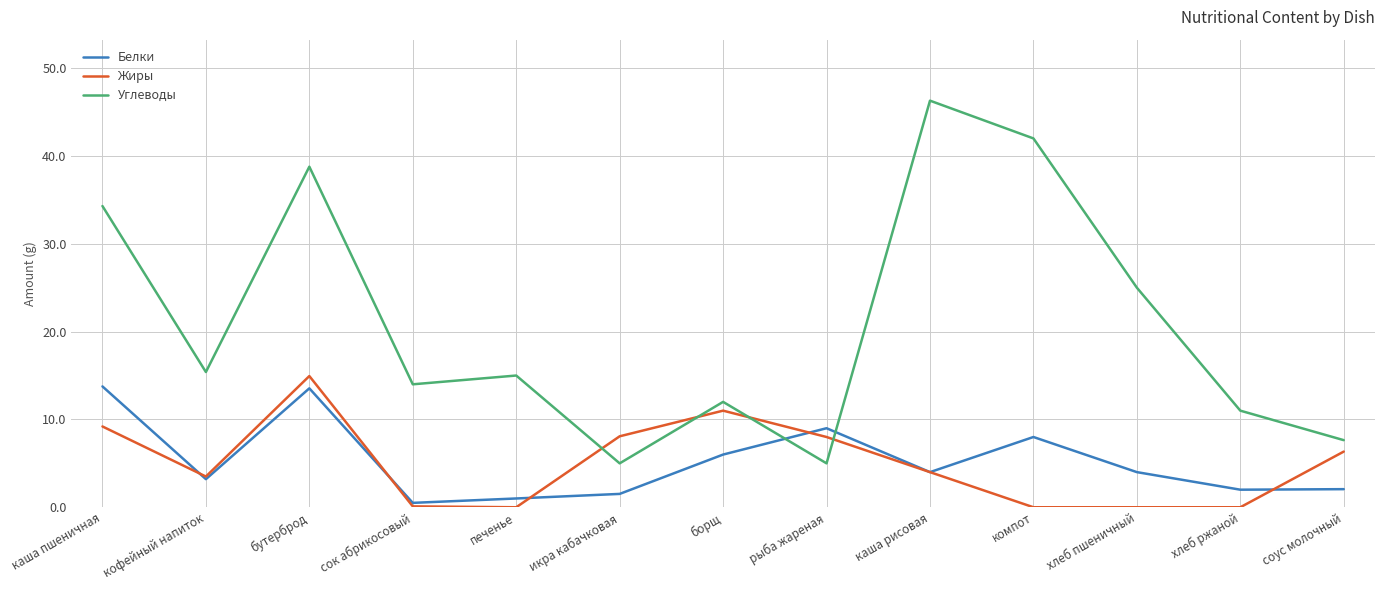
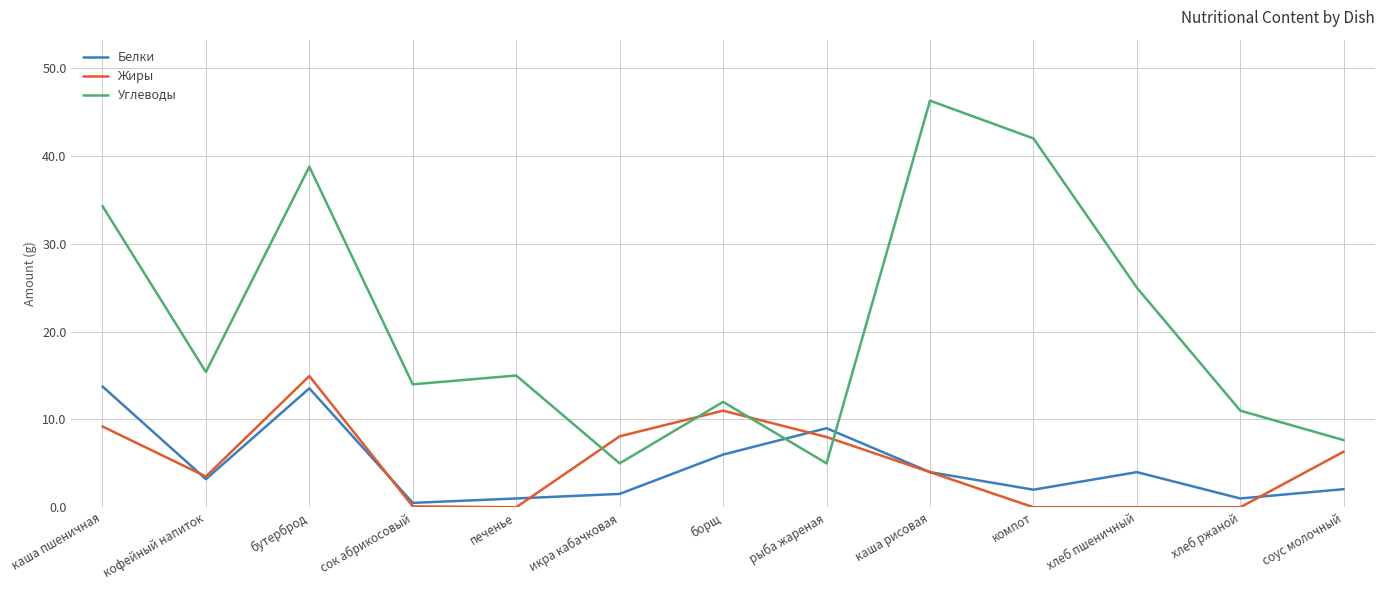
Белки, компот: 8 -> 2
Белки, хлеб ржаной: 2 -> 1
